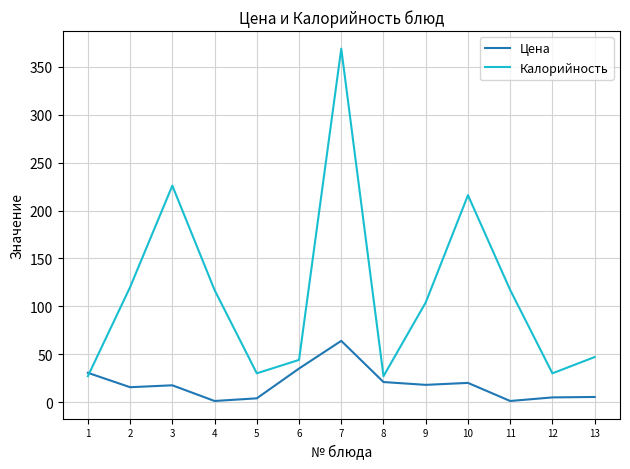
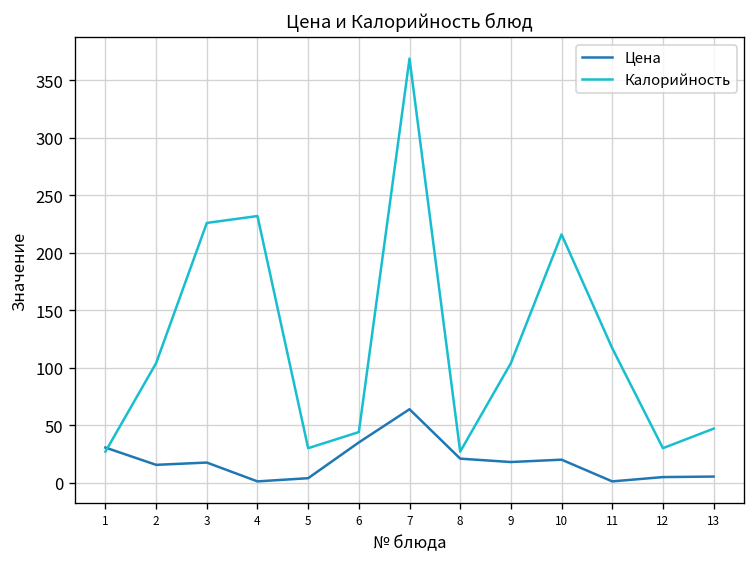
Калорийность, 2: 120 -> 100
Калорийность, 4: 120 -> 230
